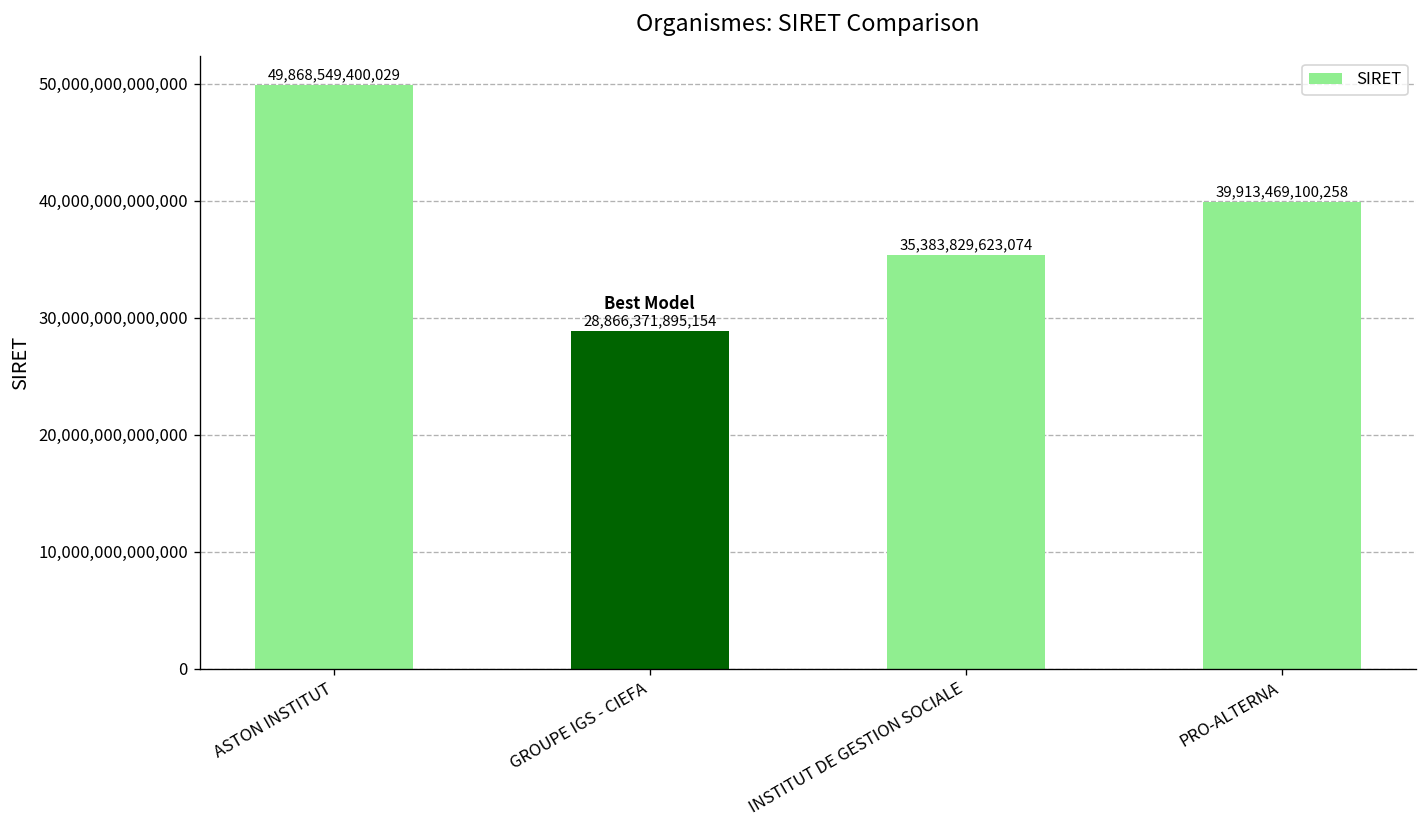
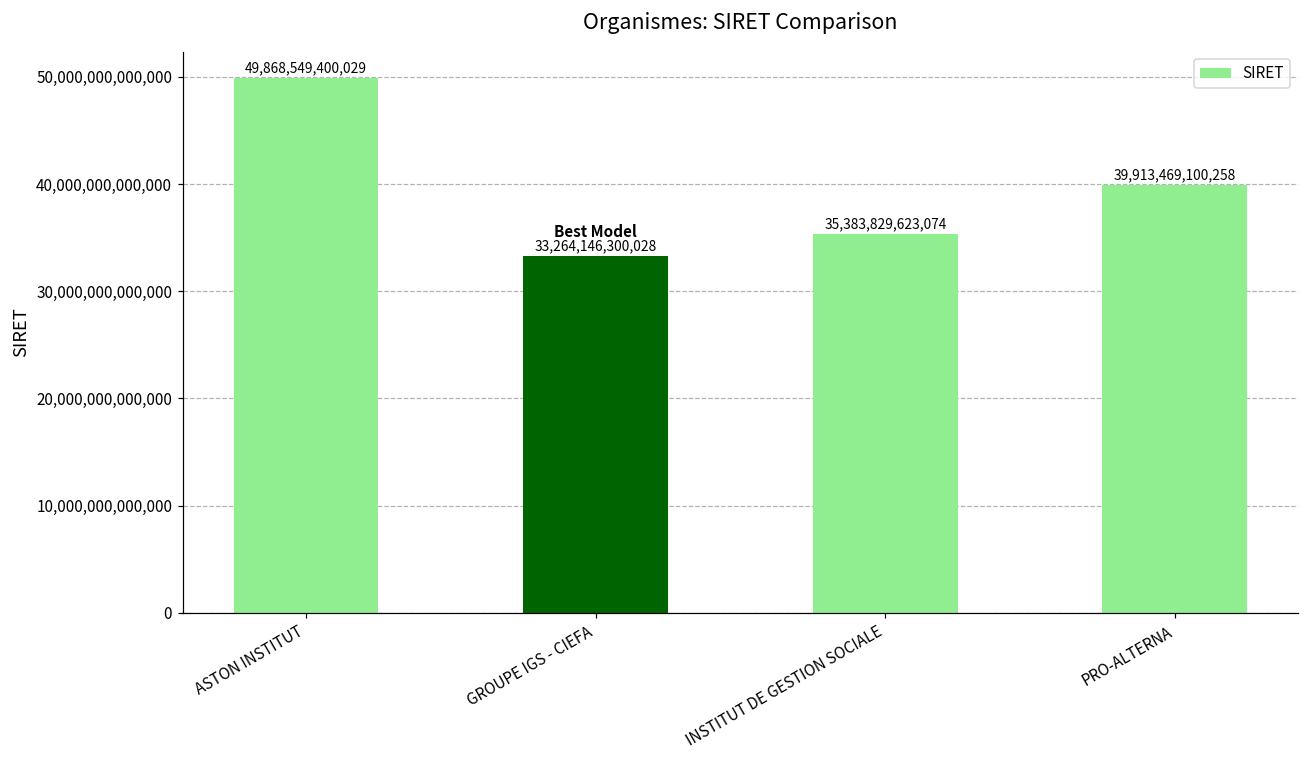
GROUPE IGS - CIEFA: 28,866,371,895,154 -> 33,264,146,300,028
